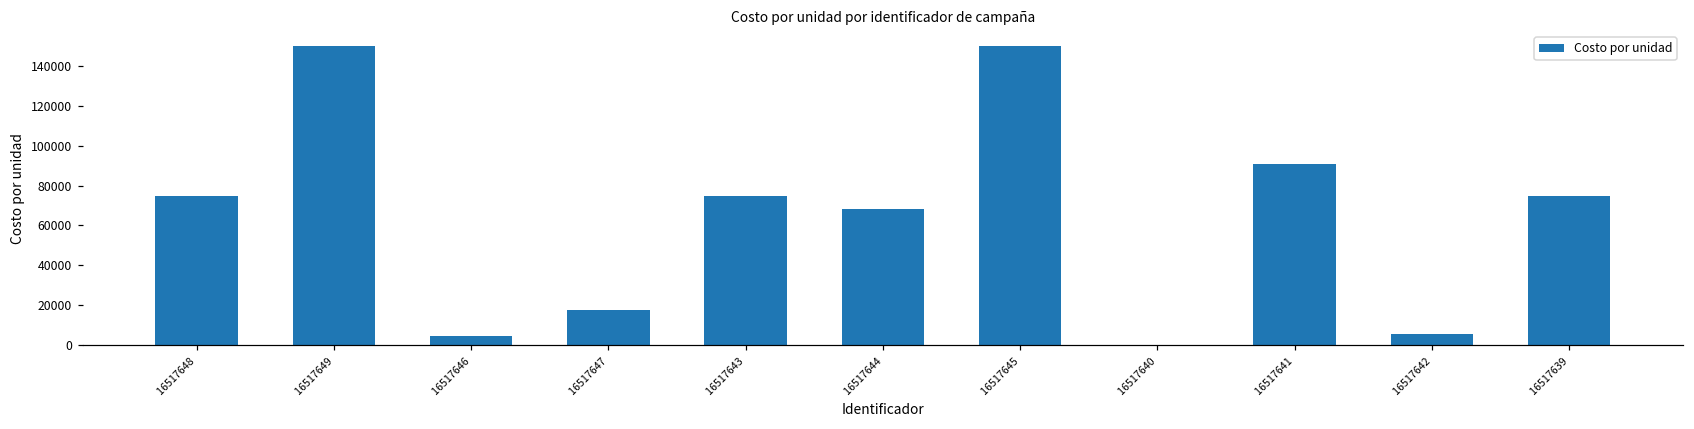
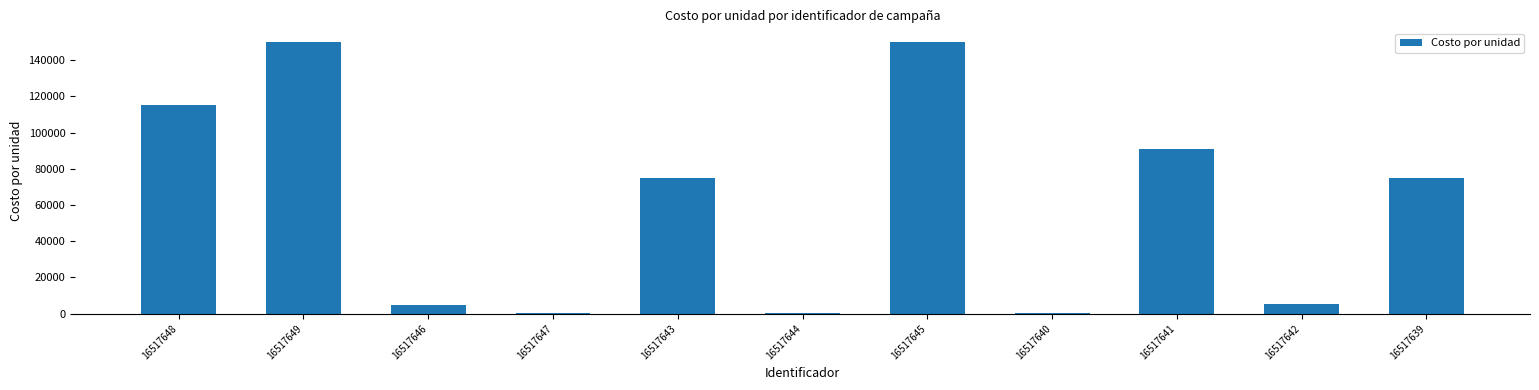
16517648: 75000 -> 115000
16517647: 18000 -> 0
16517644: 68000 -> 0
